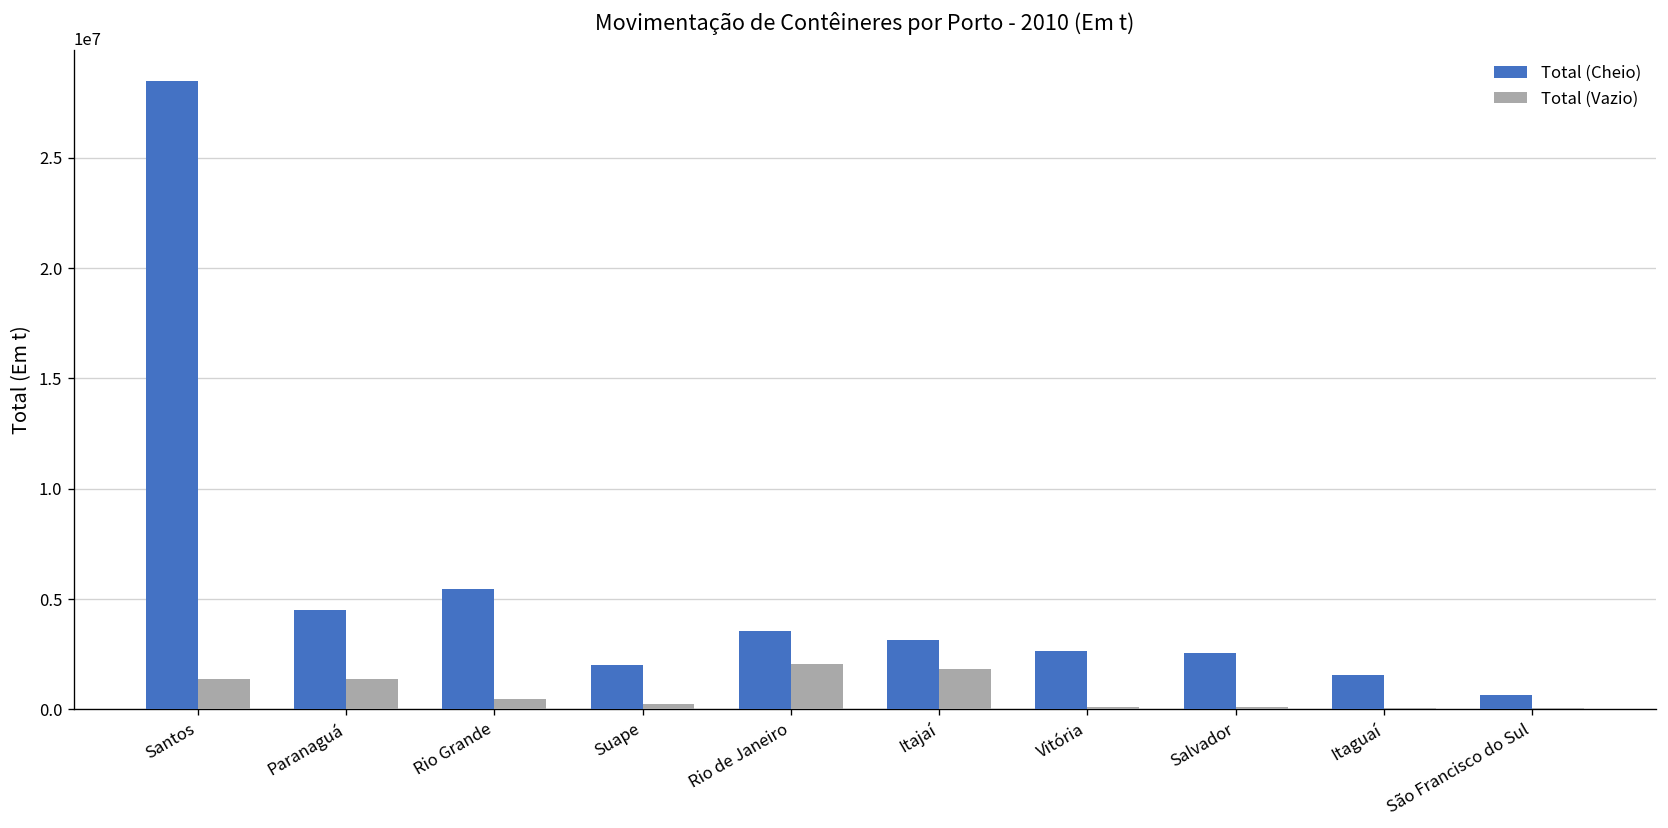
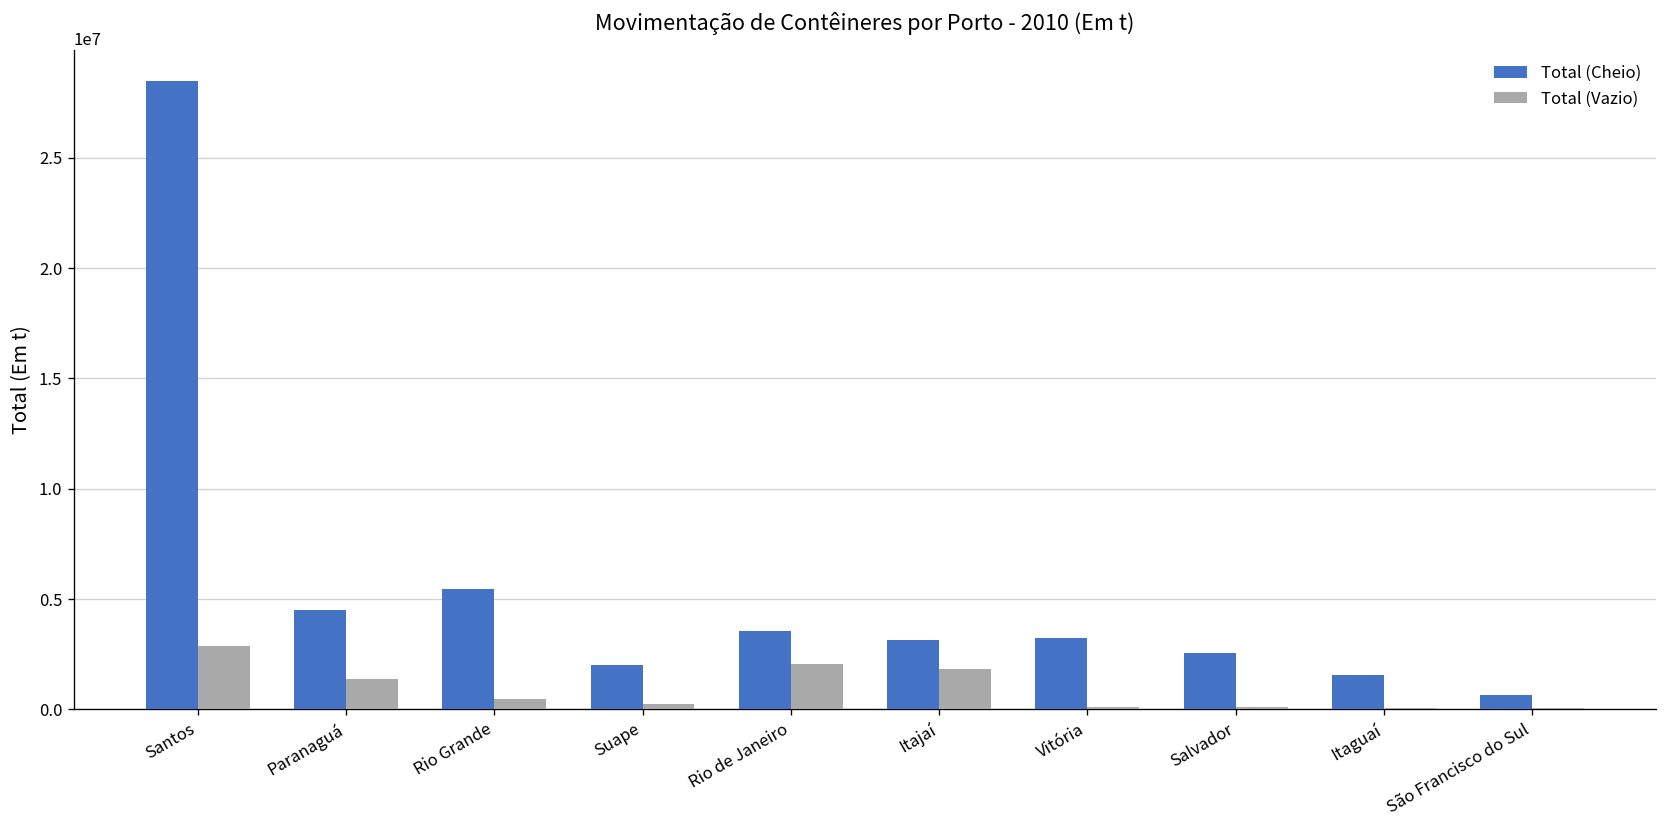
Total (Vazio), Santos: 1400000 -> 2900000
Total (Cheio), Vitória: 2700000 -> 3200000
